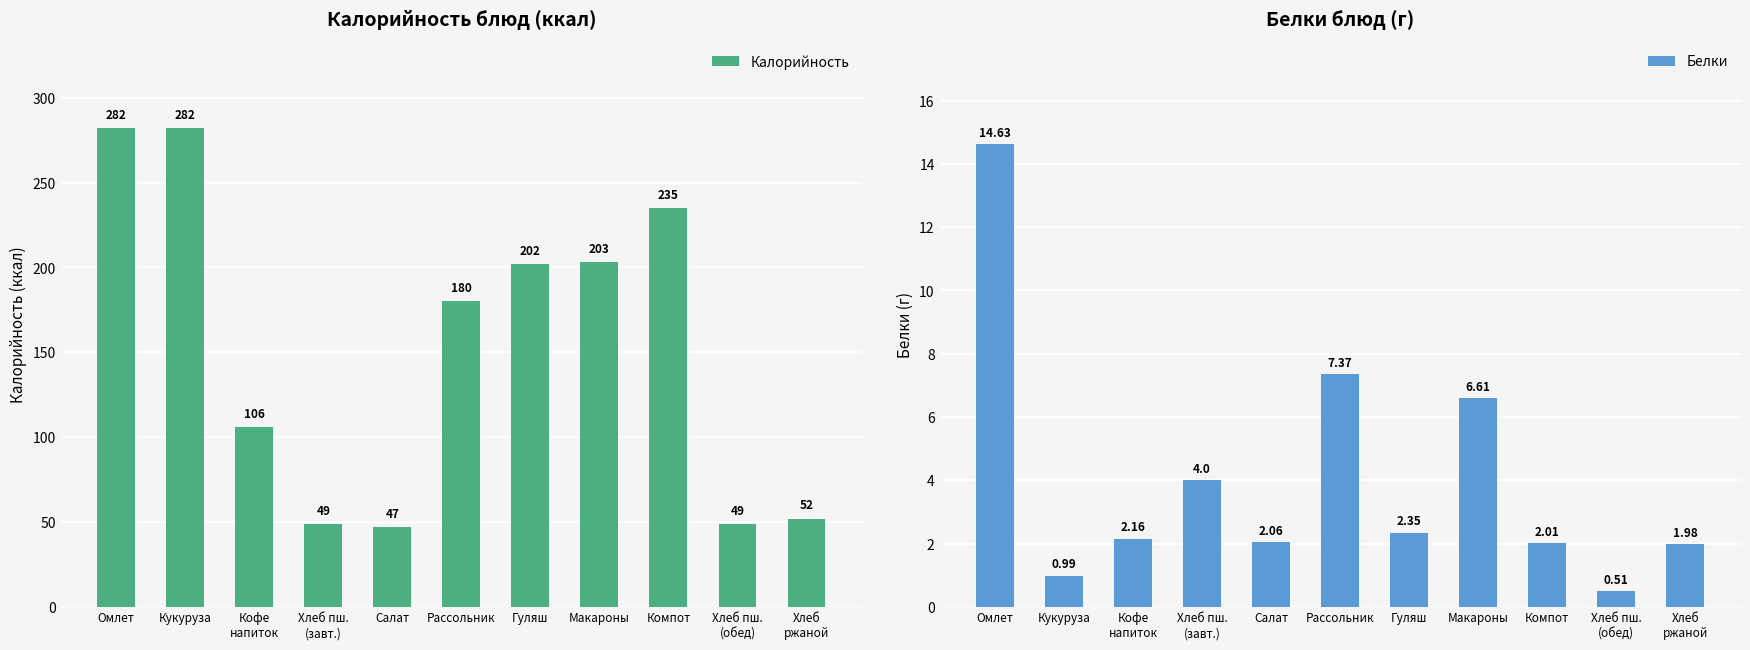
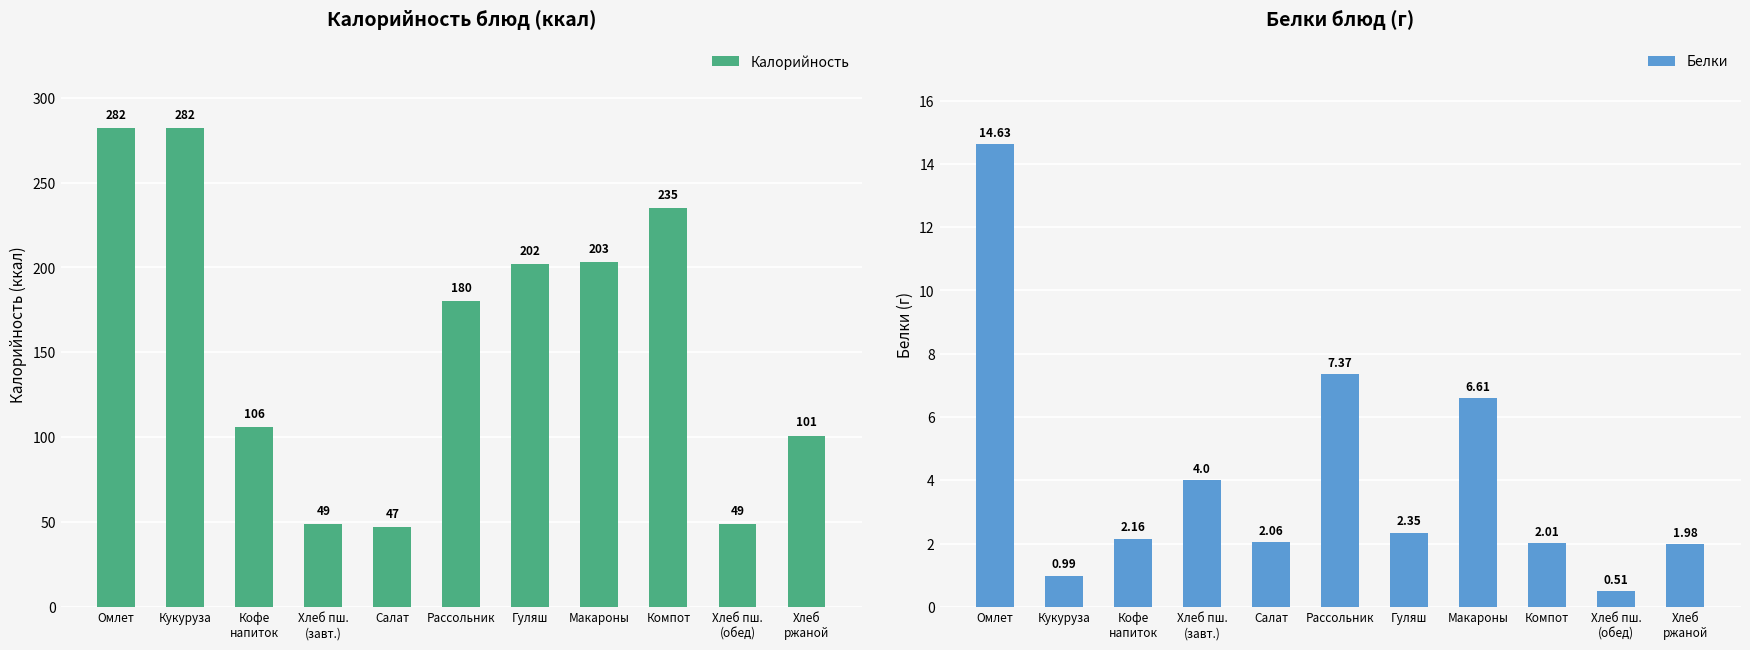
Калорийность блюд (ккал), Хлеб ржаной: 52 -> 101
